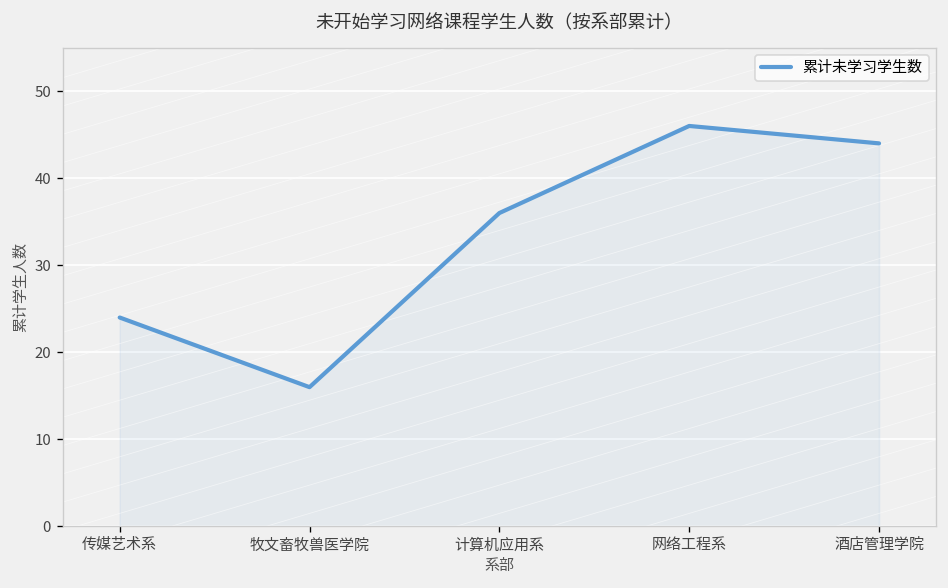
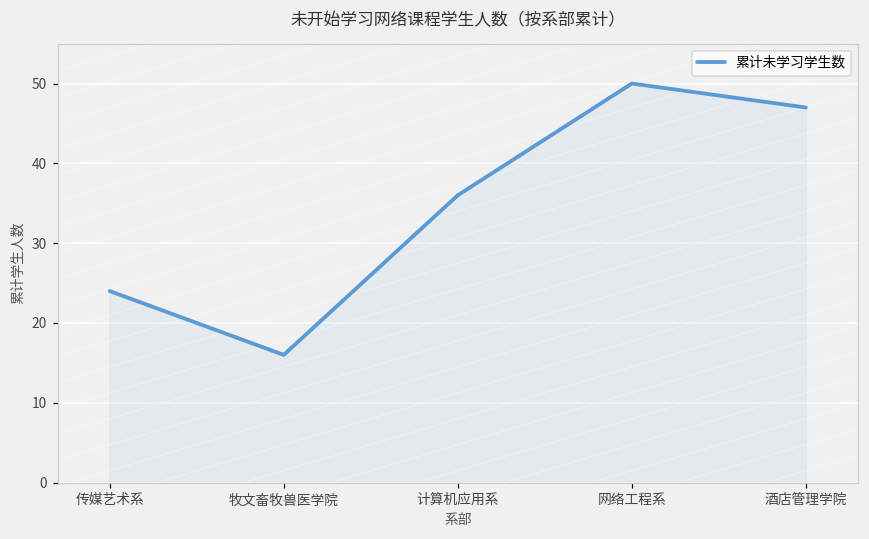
累计未学习学生数, 网络工程系: 46 -> 50
累计未学习学生数, 酒店管理学院: 44 -> 47
